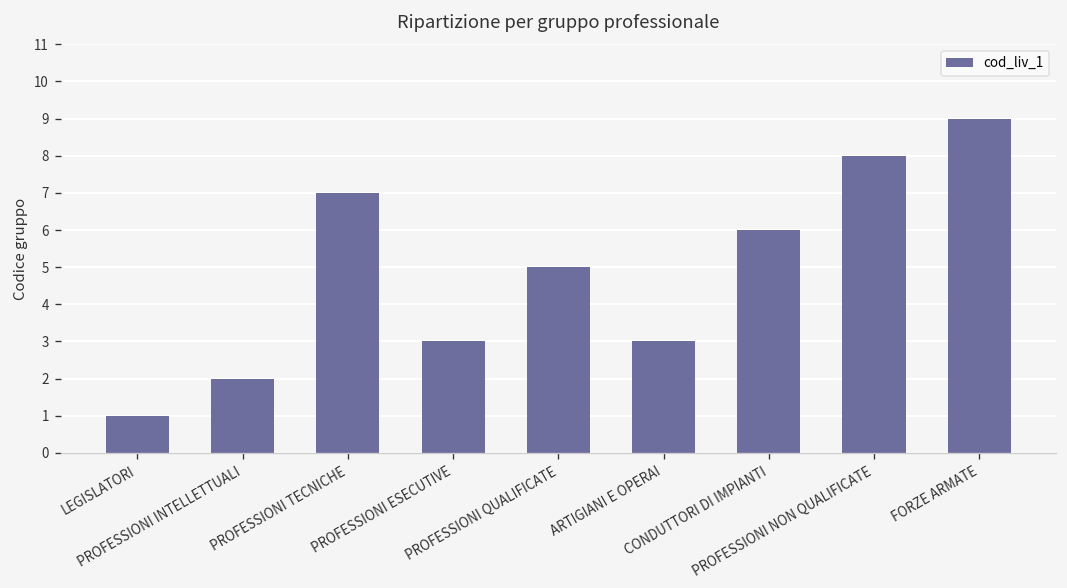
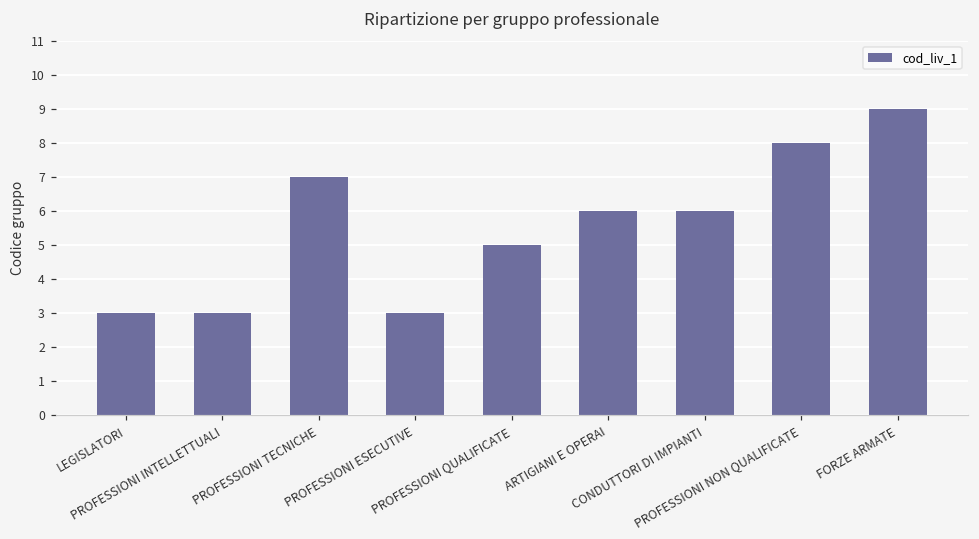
LEGISLATORI: 1 -> 3
PROFESSIONI INTELLETTUALI: 2 -> 3
ARTIGIANI E OPERAI: 3 -> 6
